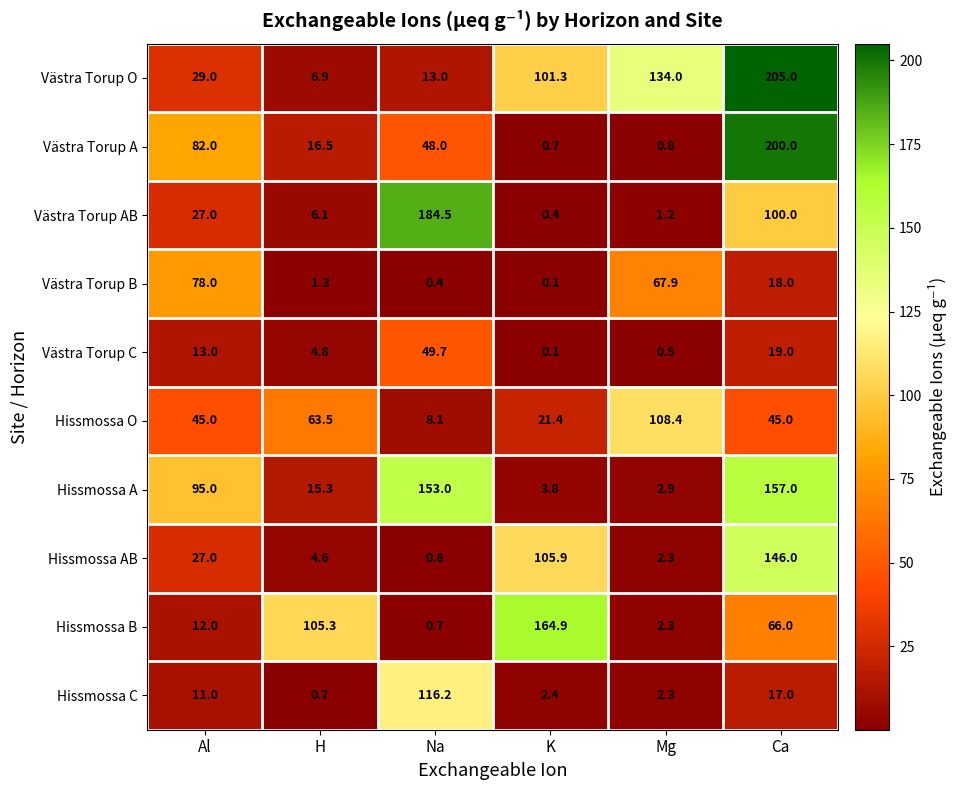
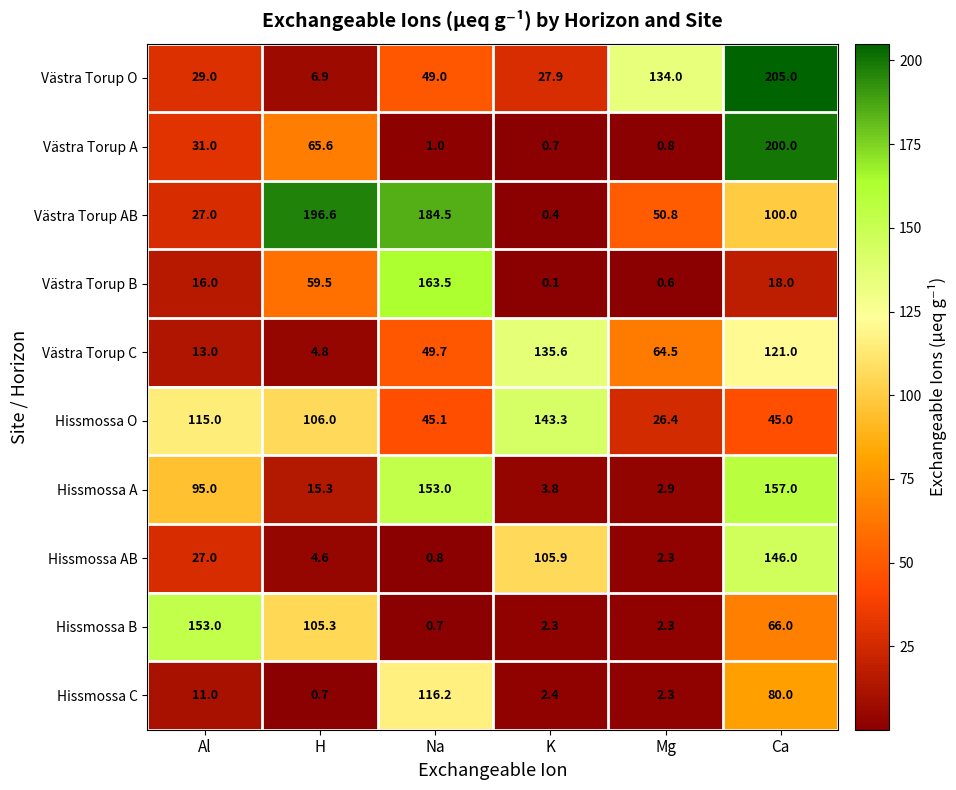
Västra Torup O, Na: 13.0 -> 49.0
Västra Torup O, K: 101.3 -> 27.9
Västra Torup A, Al: 82.0 -> 31.0
Västra Torup A, H: 16.5 -> 65.6
Västra Torup A, Na: 48.0 -> 1.0
Västra Torup AB, H: 6.1 -> 196.6
Västra Torup AB, Mg: 1.2 -> 50.8
Västra Torup B, Al: 78.0 -> 16.0
Västra Torup B, H: 1.3 -> 59.5
Västra Torup B, Na: 0.4 -> 163.5
Västra Torup B, Mg: 67.9 -> 0.6
Västra Torup C, K: 0.1 -> 135.6
Västra Torup C, Mg: 0.5 -> 64.5
Västra Torup C, Ca: 19.0 -> 121.0
Hissmossa O, Al: 45.0 -> 115.0
Hissmossa O, H: 63.5 -> 106.0
Hissmossa O, Na: 8.1 -> 45.1
Hissmossa O, K: 21.4 -> 143.3
Hissmossa O, Mg: 108.4 -> 26.4
Hissmossa B, Al: 12.0 -> 153.0
Hissmossa B, K: 164.9 -> 2.3
Hissmossa C, Ca: 17.0 -> 80.0
